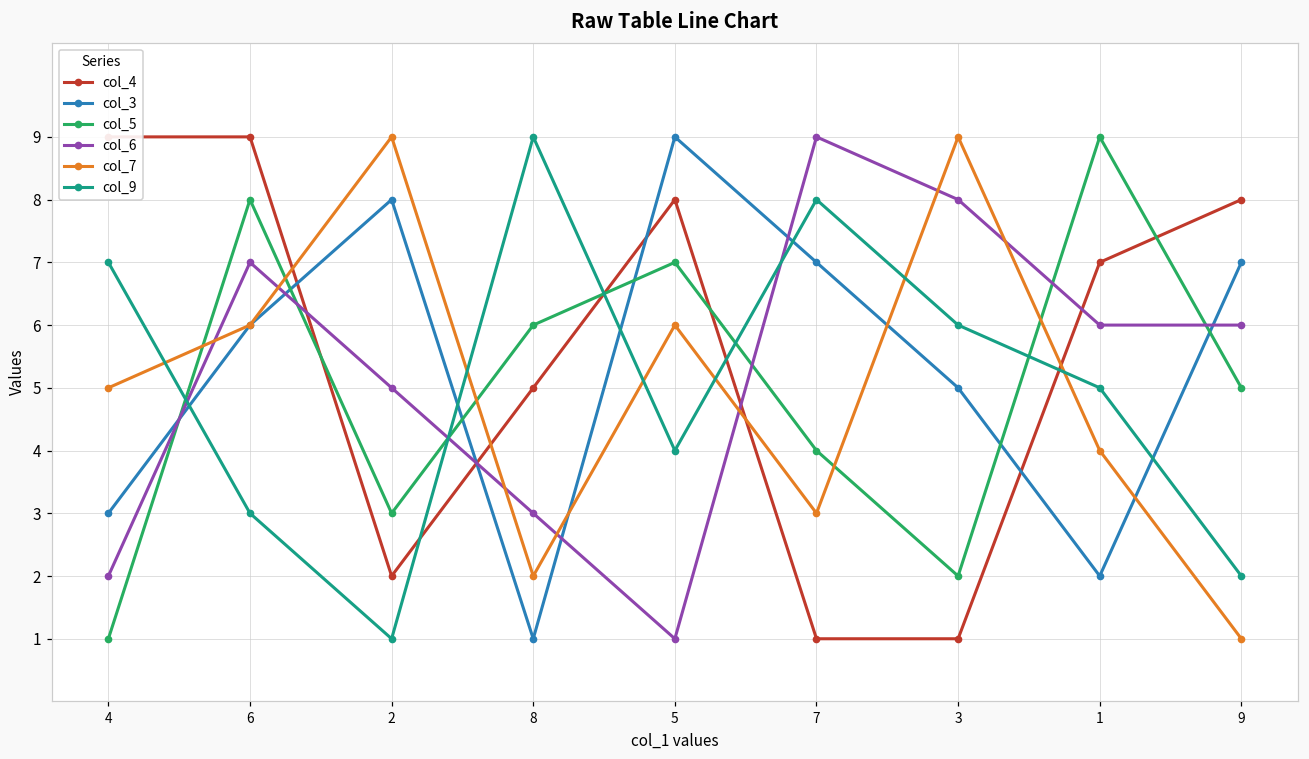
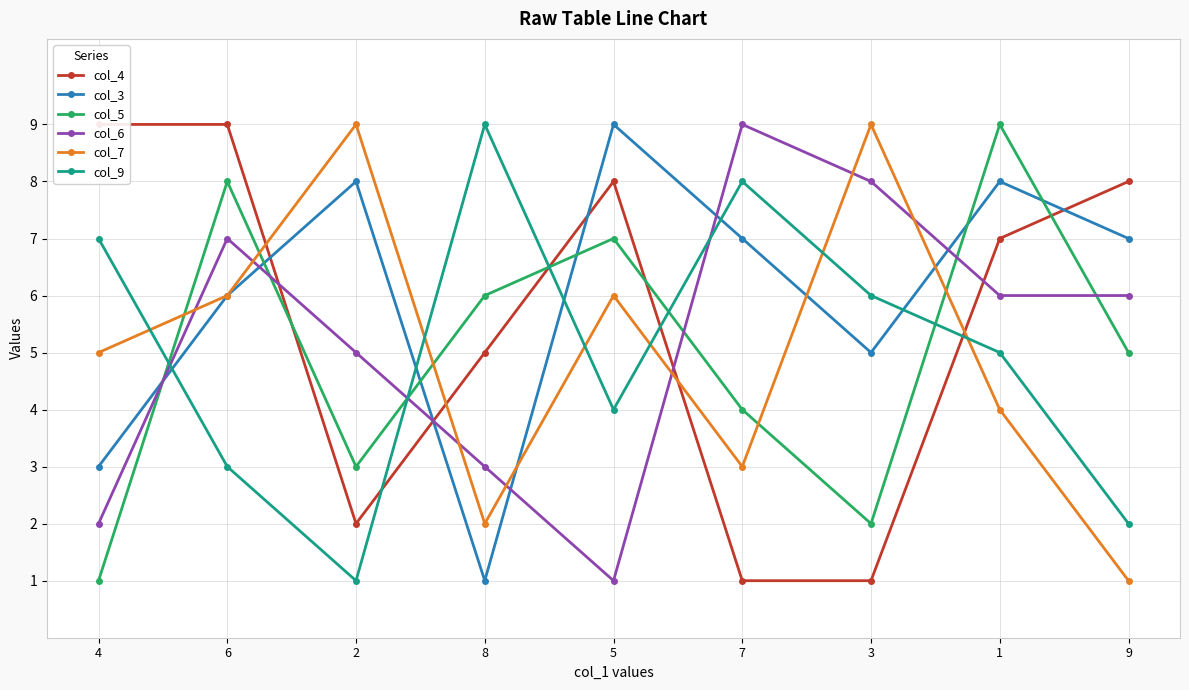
col_3, 1: 2 -> 8
